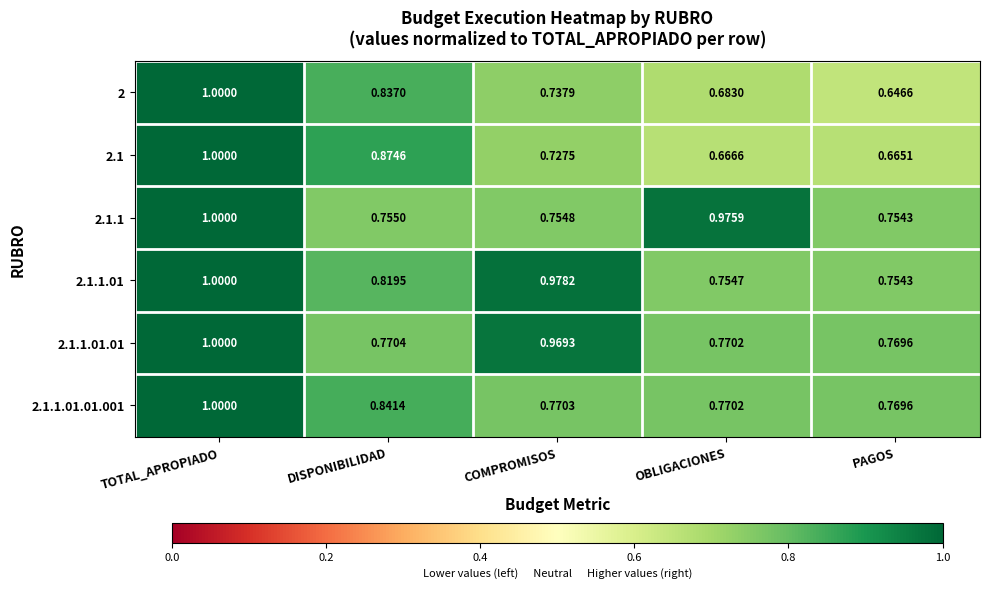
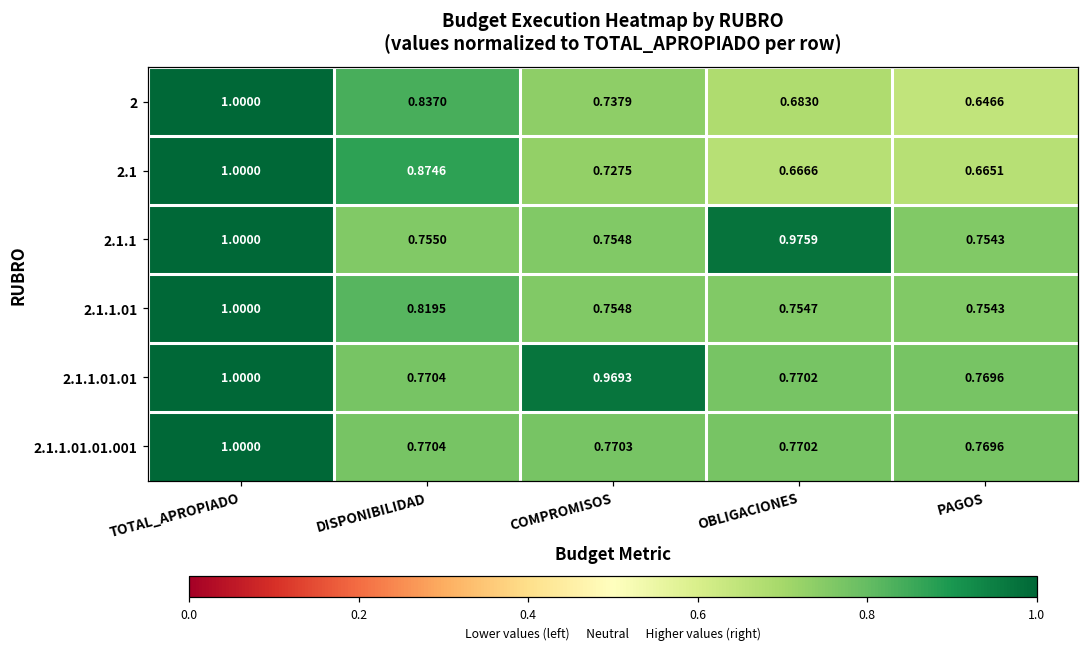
2.1.1.01, COMPROMISOS: 0.9782 -> 0.7548
2.1.1.01.01.001, DISPONIBILIDAD: 0.8414 -> 0.7704
